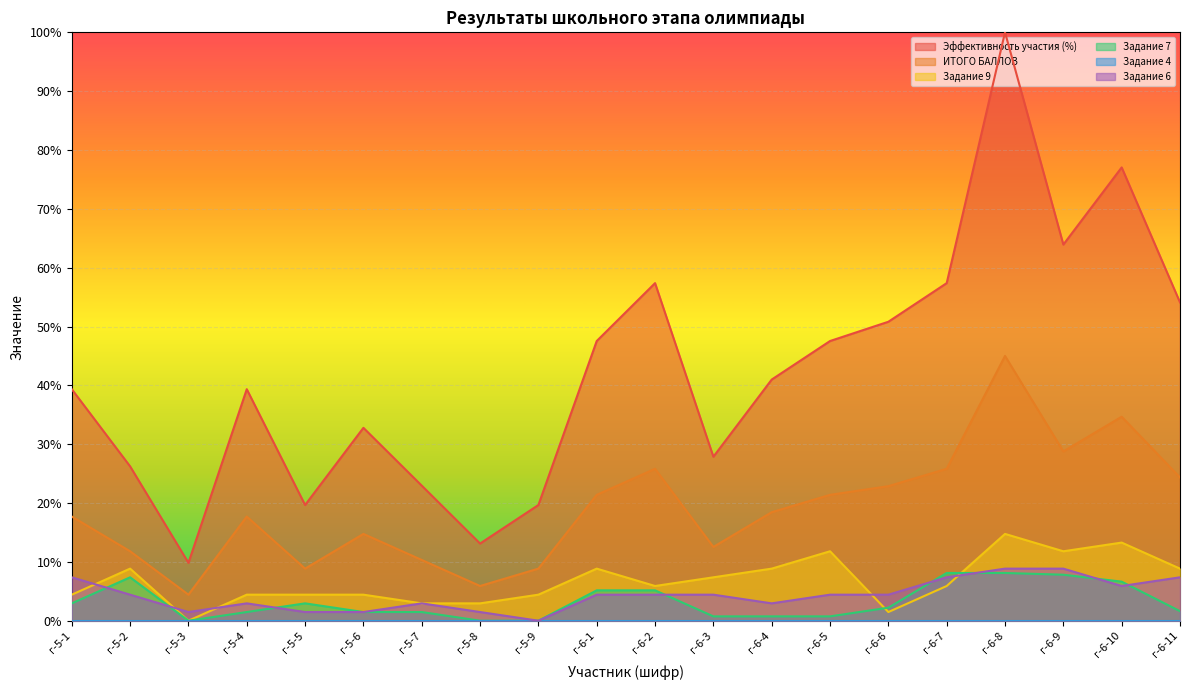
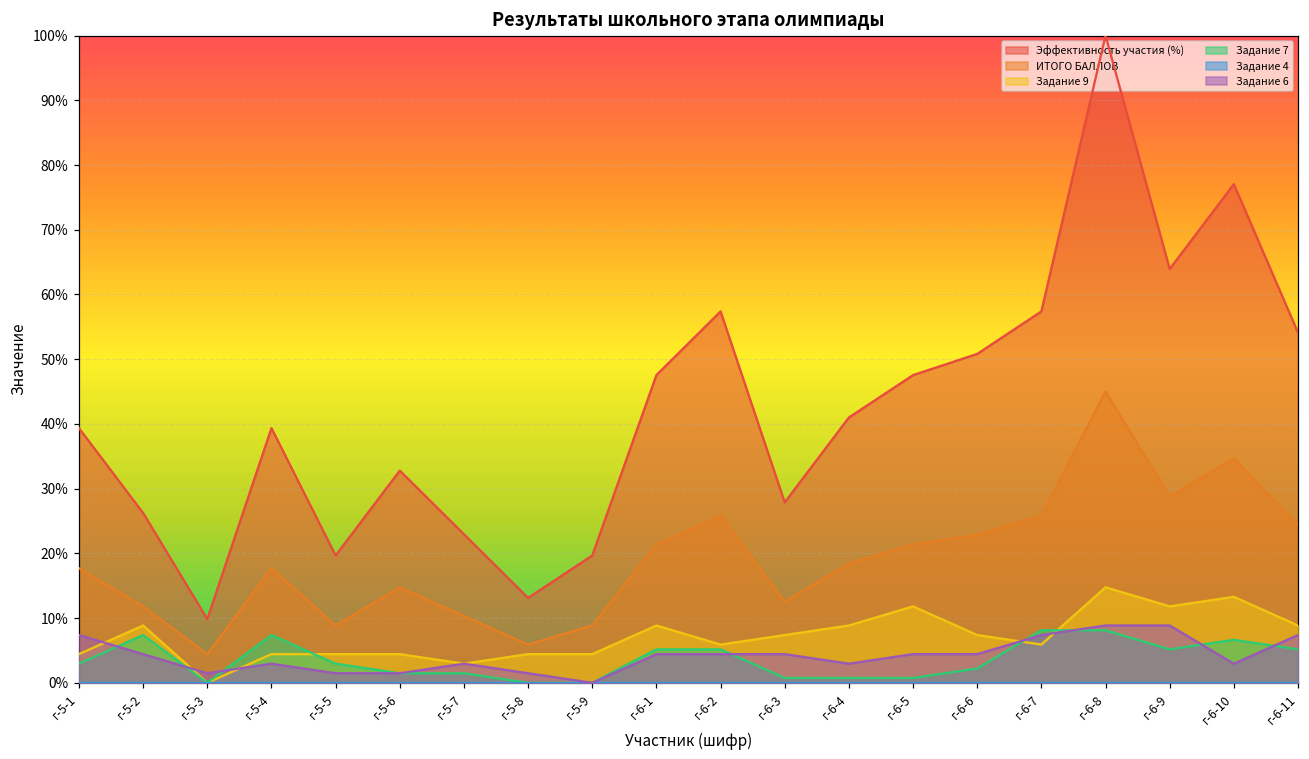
Задание 7, г-5-4: 1% -> 7%
Задание 9, г-5-8: 3% -> 4%
Задание 9, г-6-6: 1% -> 7%
Задание 7, г-6-9: 8% -> 5%
Задание 6, г-6-10: 6% -> 3%
Задание 7, г-6-11: 2% -> 5%
